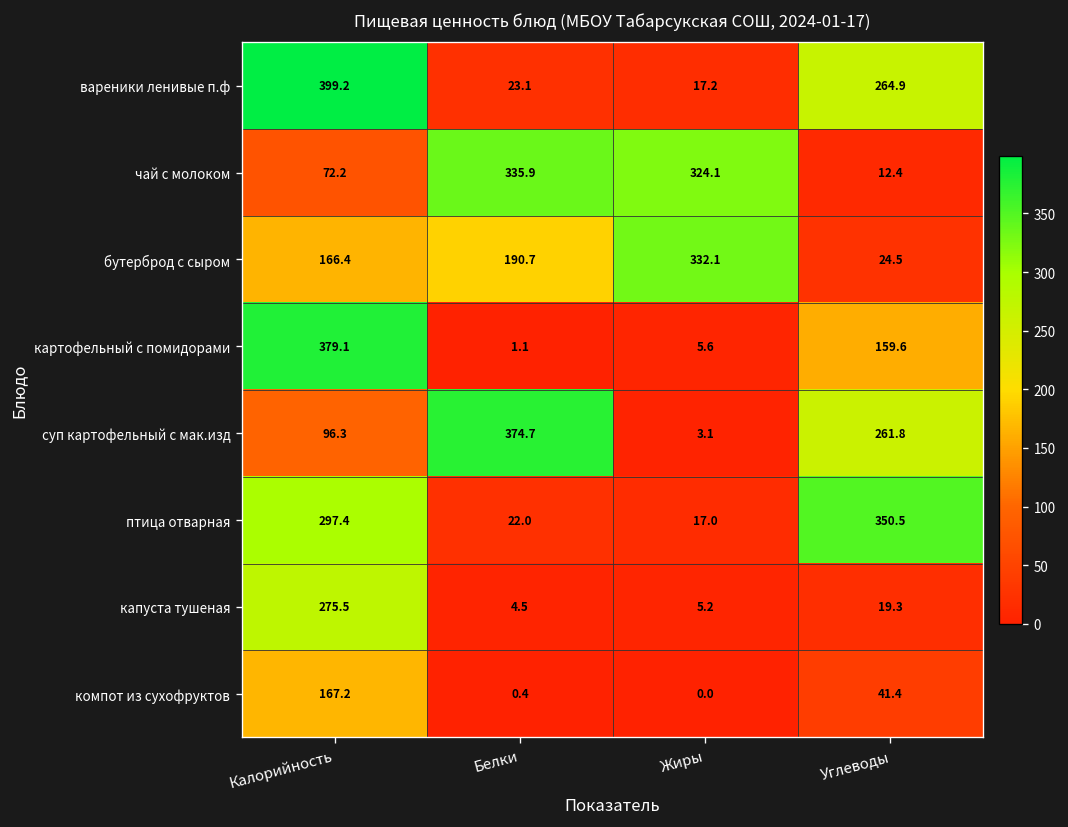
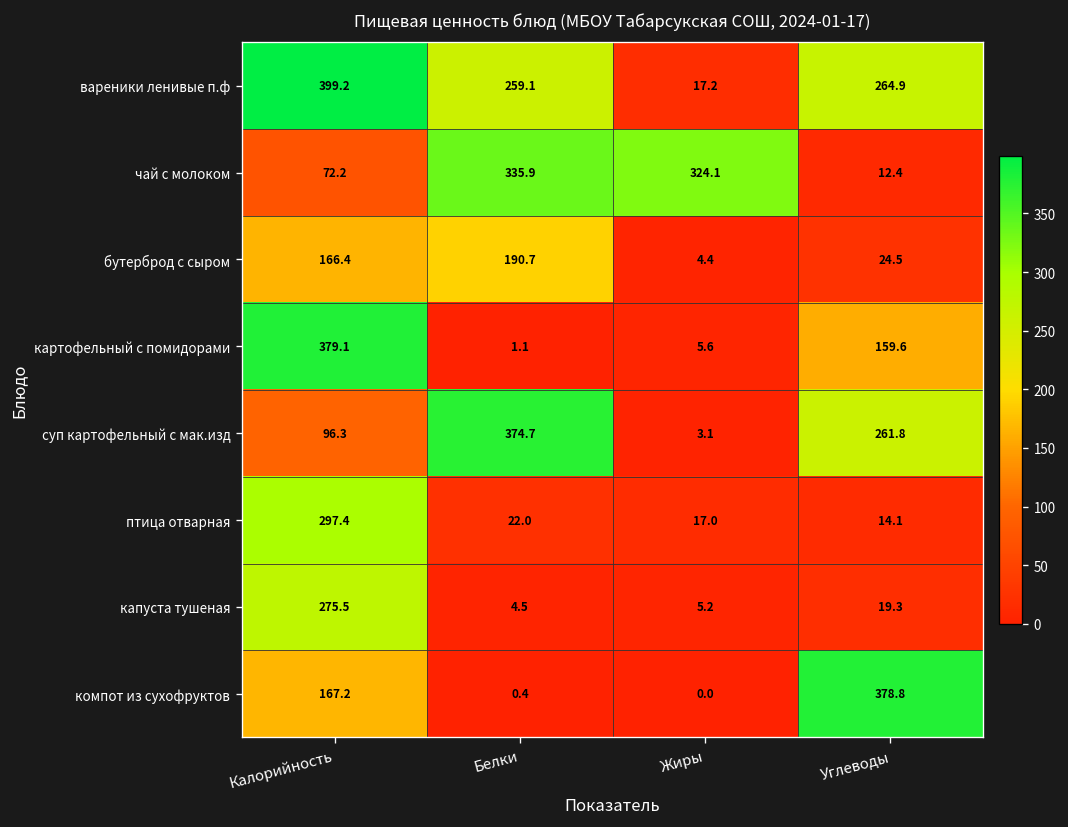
вареники ленивые п.ф, Белки: 23.1 -> 259.1
бутерброд с сыром, Жиры: 332.1 -> 4.4
птица отварная, Углеводы: 350.5 -> 14.1
компот из сухофруктов, Углеводы: 41.4 -> 378.8
